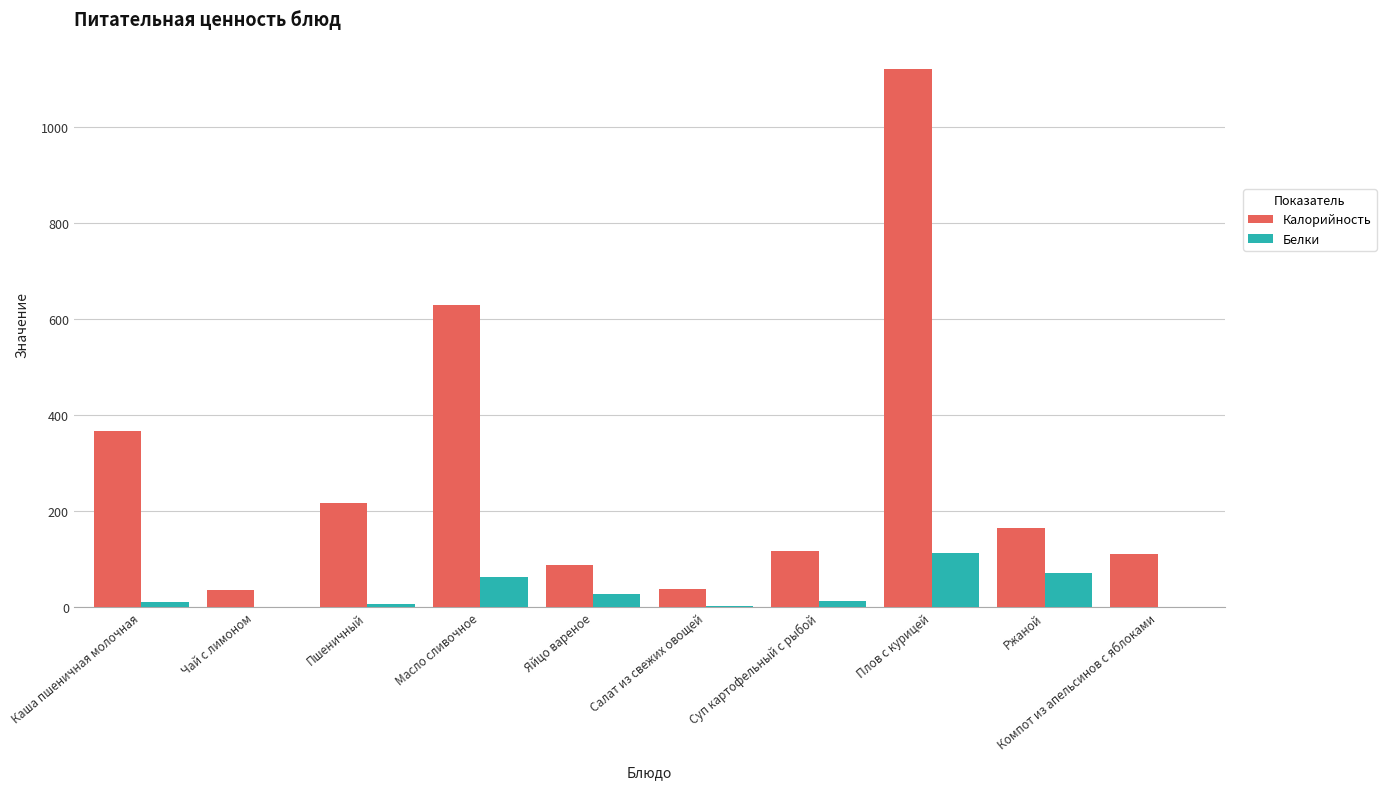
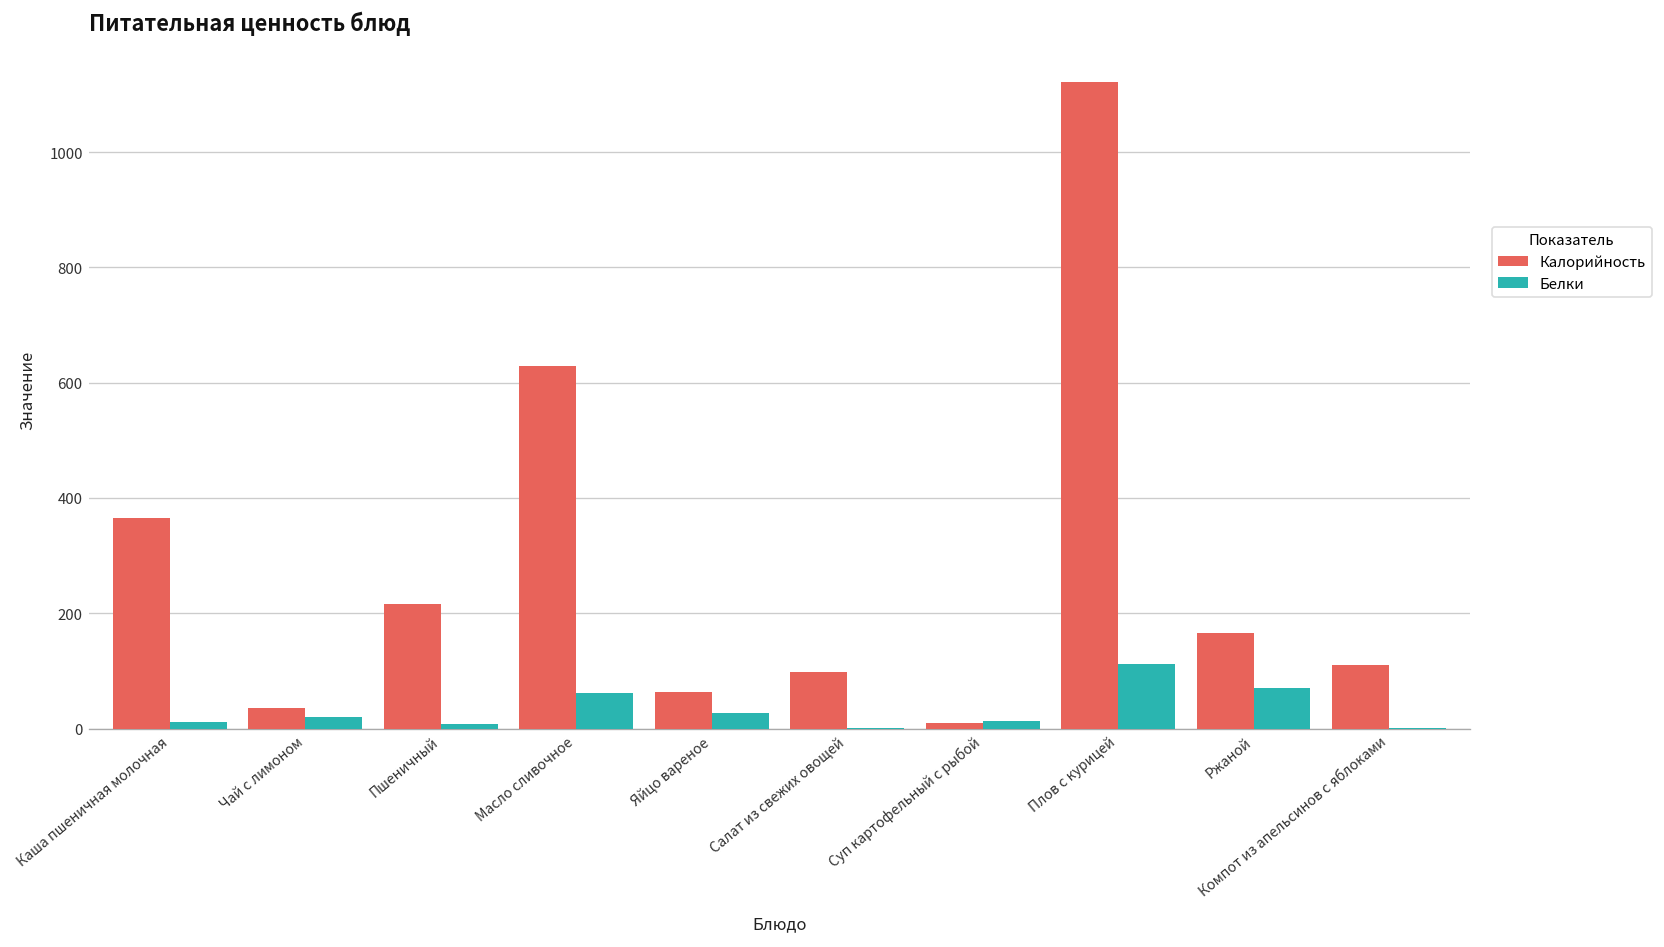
Белки, Чай с лимоном: 0 -> 20
Калорийность, Яйцо вареное: 90 -> 60
Калорийность, Салат из свежих овощей: 40 -> 100
Калорийность, Суп картофельный с рыбой: 120 -> 10
